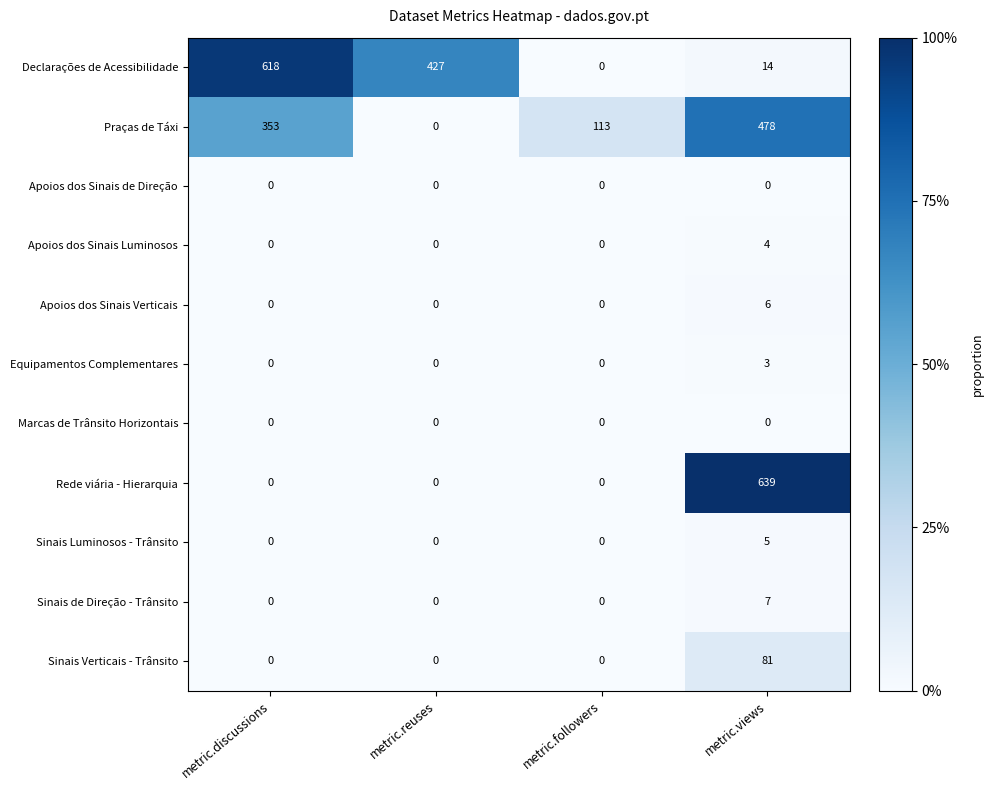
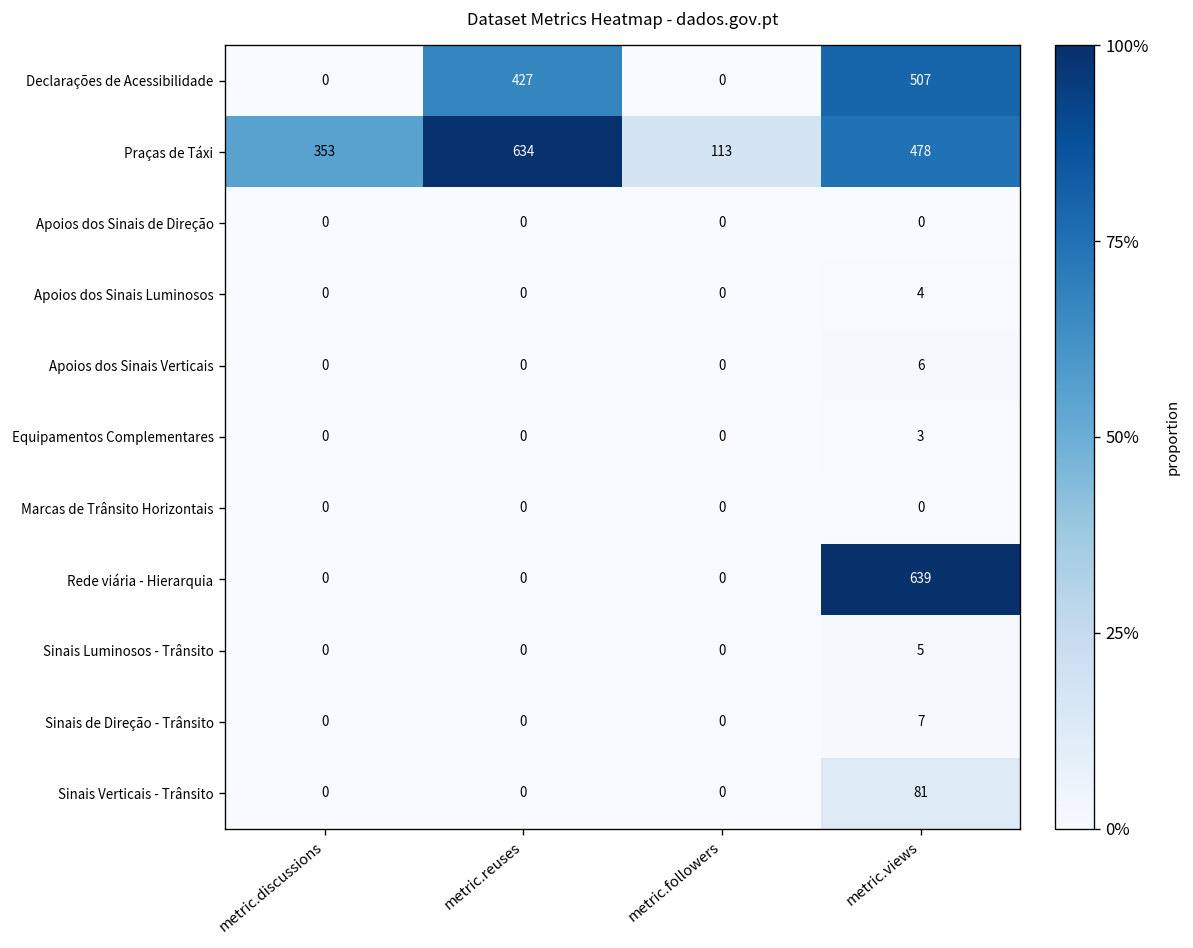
Declarações de Acessibilidade, metric.discussions: 618 -> 0
Declarações de Acessibilidade, metric.views: 14 -> 507
Praças de Táxi, metric.reuses: 0 -> 634
